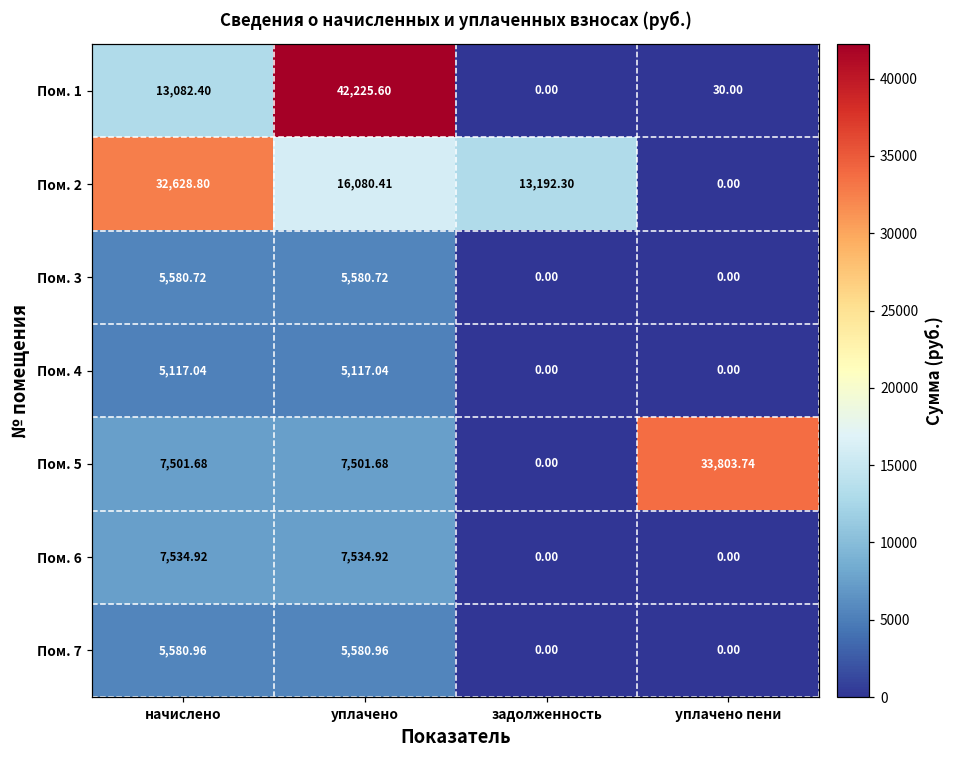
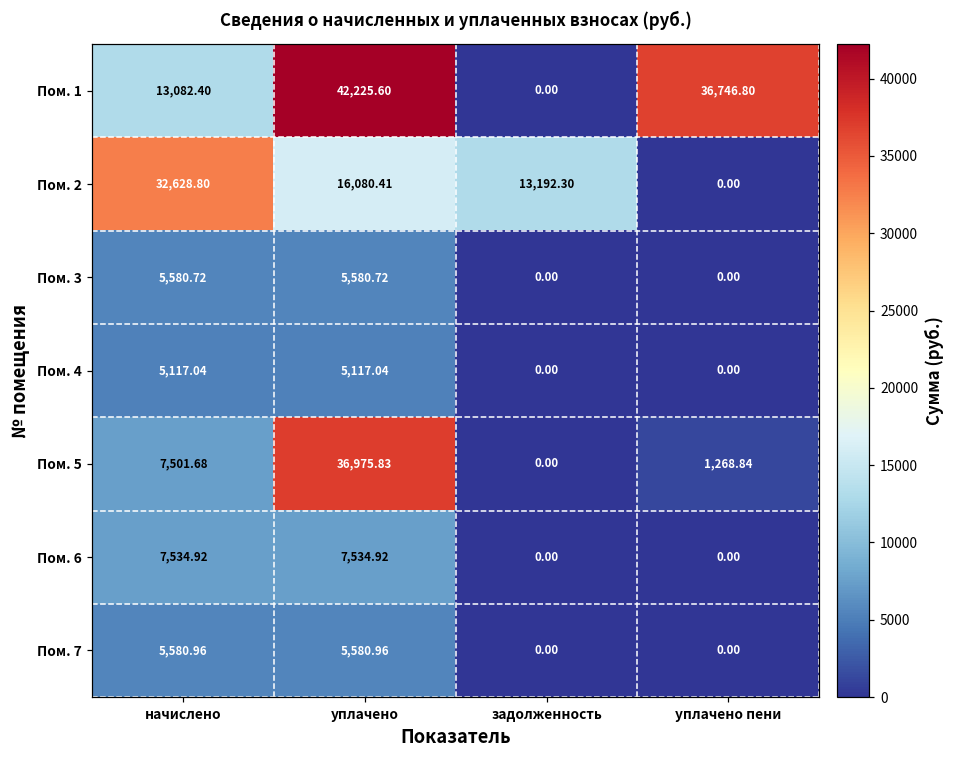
Пом. 1, уплачено пени: 30.00 -> 36,746.80
Пом. 5, уплачено: 7,501.68 -> 36,975.83
Пом. 5, уплачено пени: 33,803.74 -> 1,268.84
